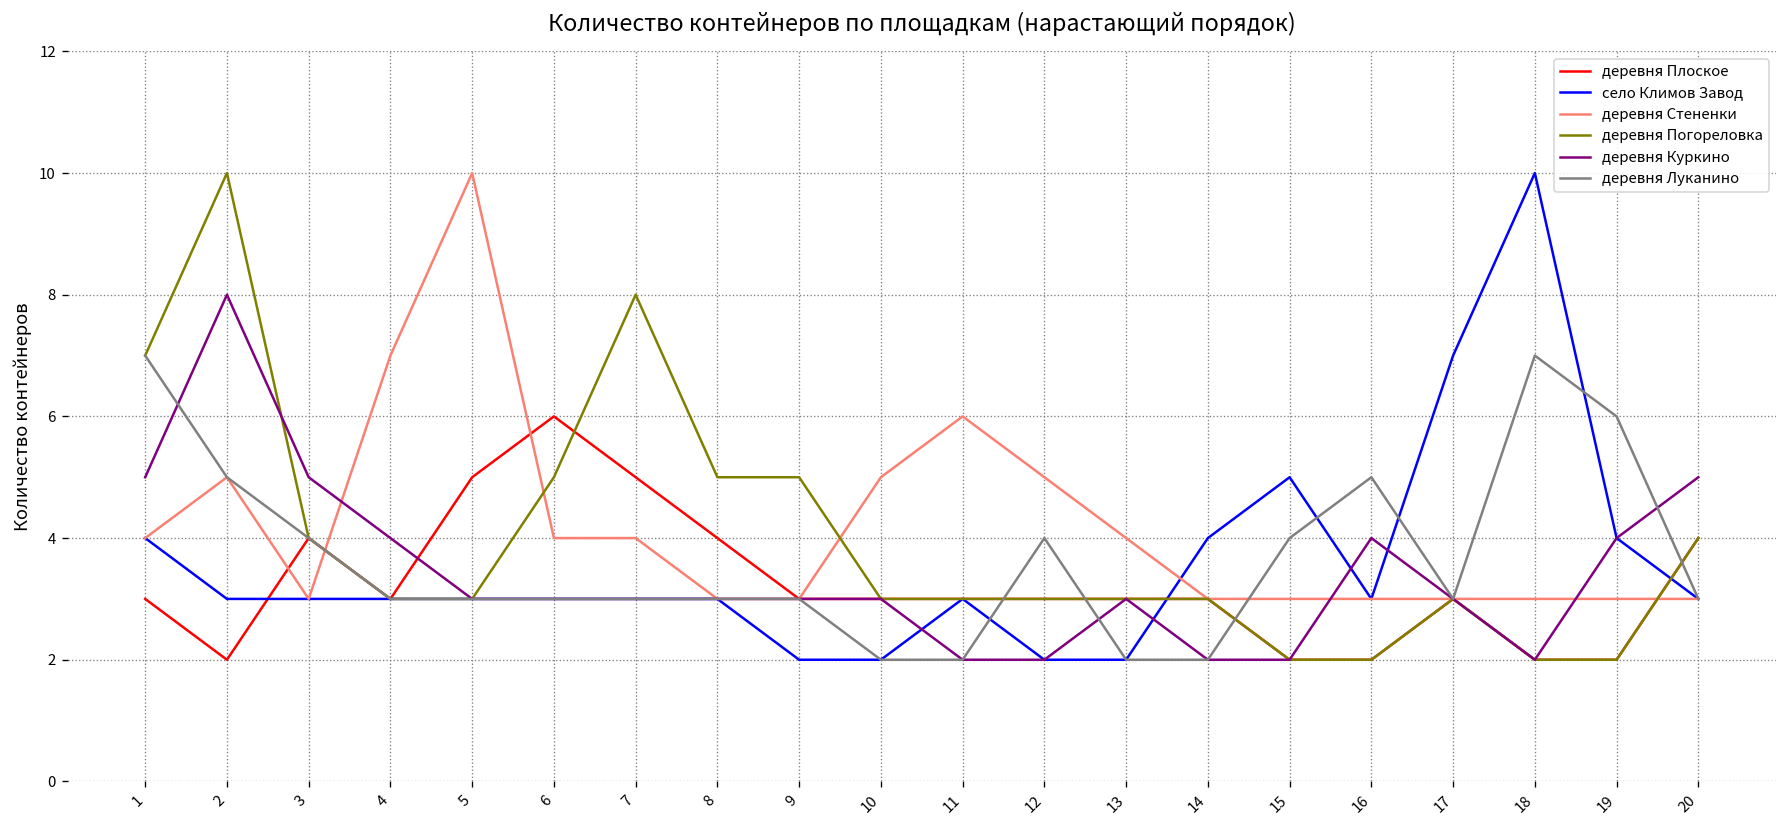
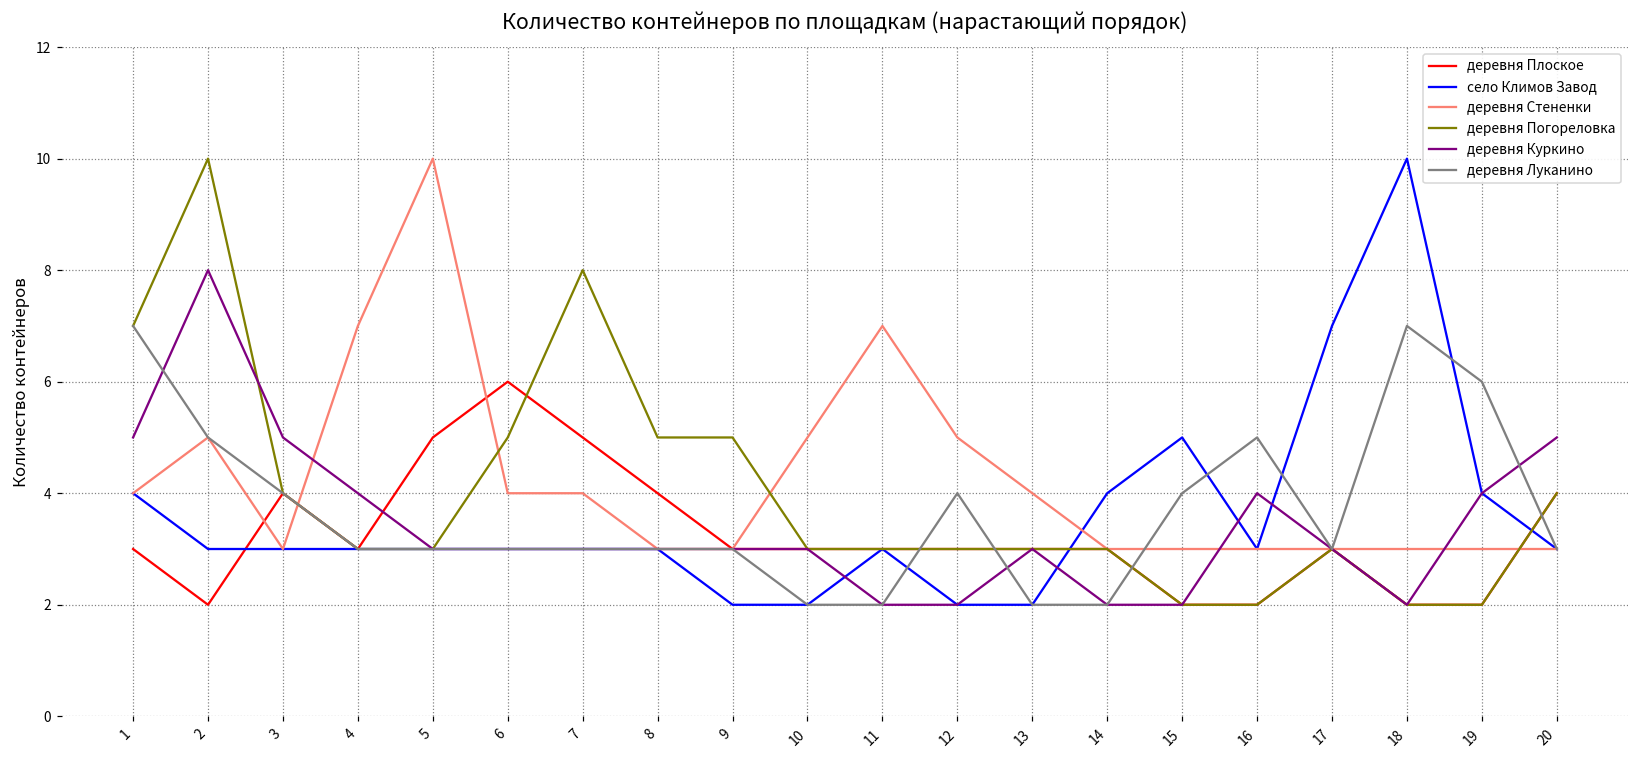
деревня Стененки, 11: 6 -> 7
